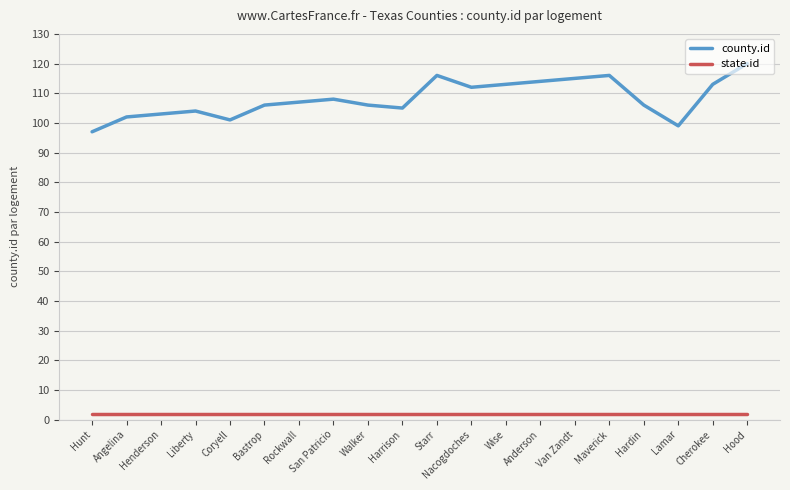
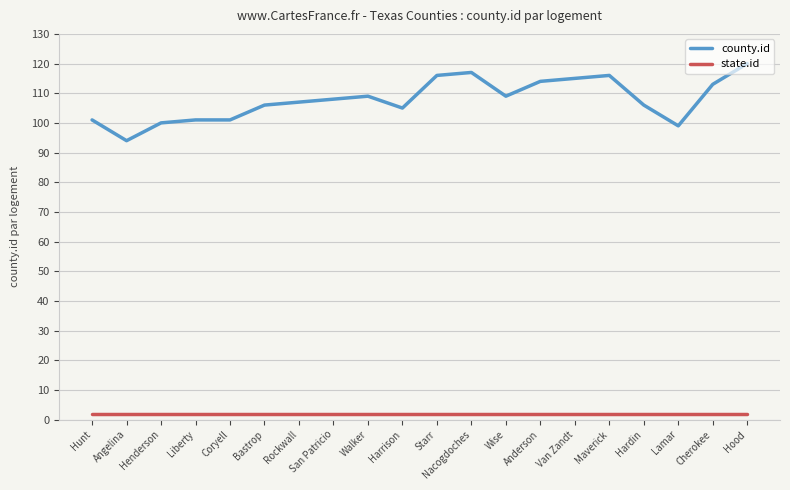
county.id, Hunt: 97 -> 101
county.id, Angelina: 102 -> 94
county.id, Henderson: 103 -> 100
county.id, Liberty: 104 -> 101
county.id, Walker: 106 -> 109
county.id, Nacogdoches: 112 -> 117
county.id, Wise: 113 -> 109
